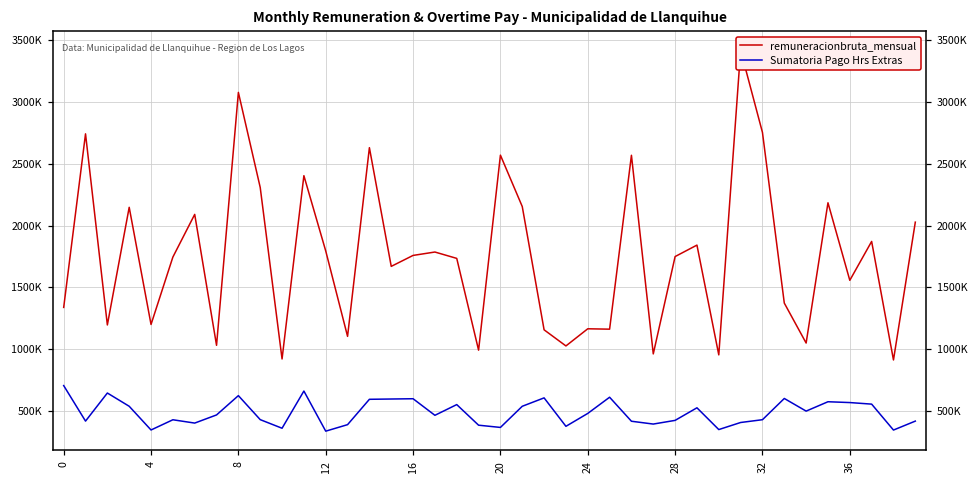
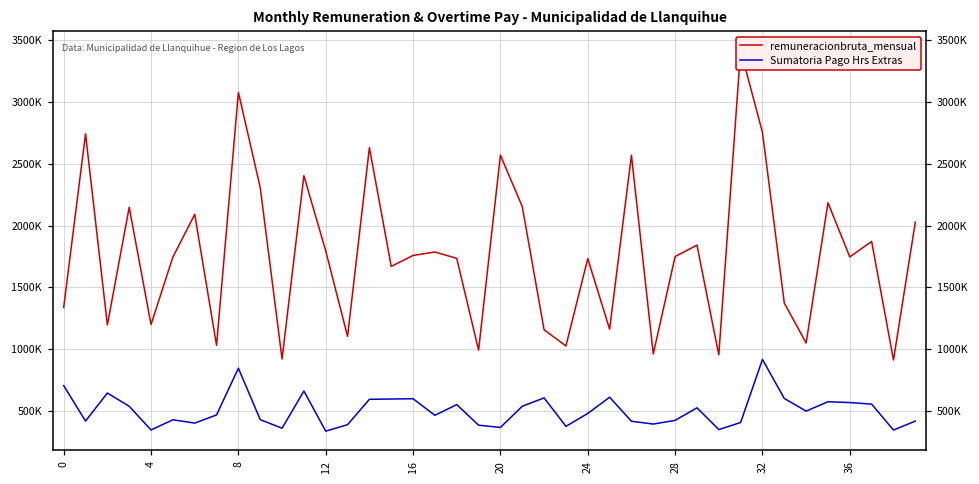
Sumatoria Pago Hrs Extras, 8: 620000 -> 850000
remuneracionbruta_mensual, 24: 1170000 -> 1730000
Sumatoria Pago Hrs Extras, 32: 430000 -> 920000
remuneracionbruta_mensual, 36: 1560000 -> 1750000
